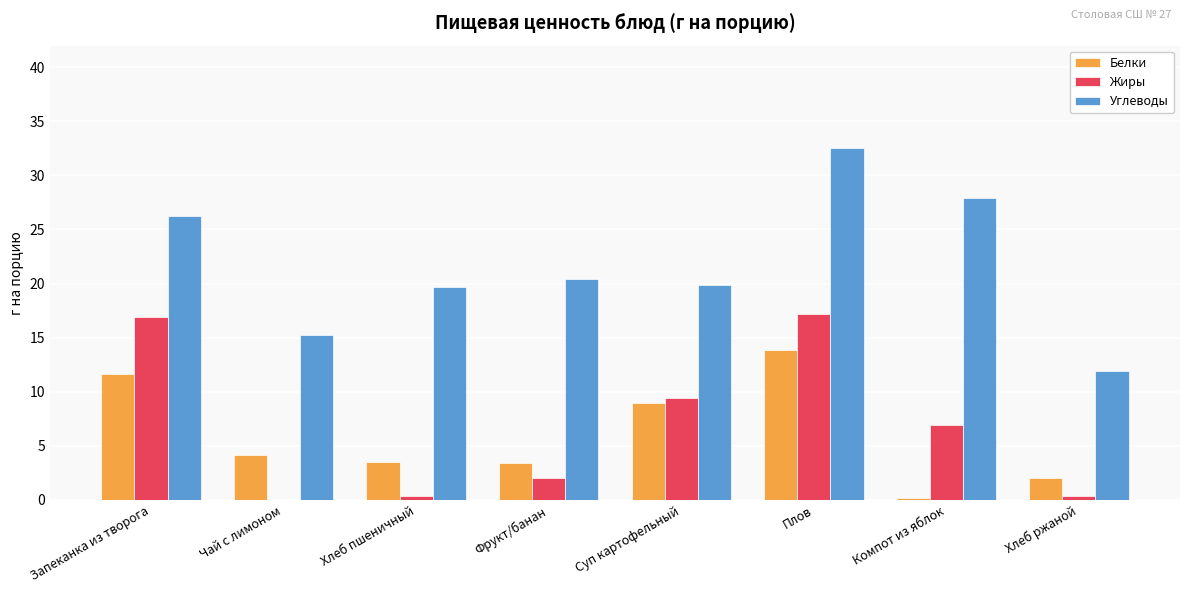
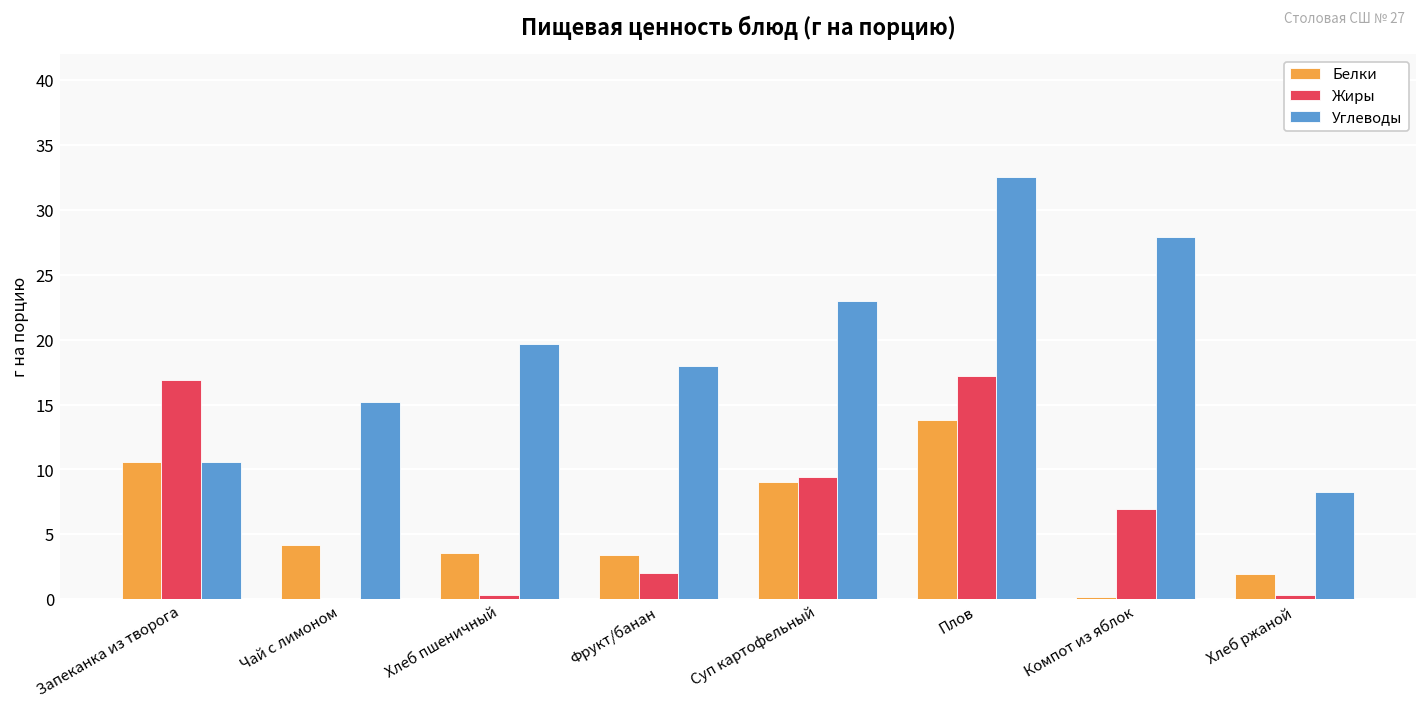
Белки, Запеканка из творога: 11.6 -> 10.6
Углеводы, Запеканка из творога: 26.3 -> 10.6
Углеводы, Фрукт/банан: 20.4 -> 18.0
Углеводы, Суп картофельный: 19.9 -> 23.0
Углеводы, Хлеб ржаной: 11.9 -> 8.3
